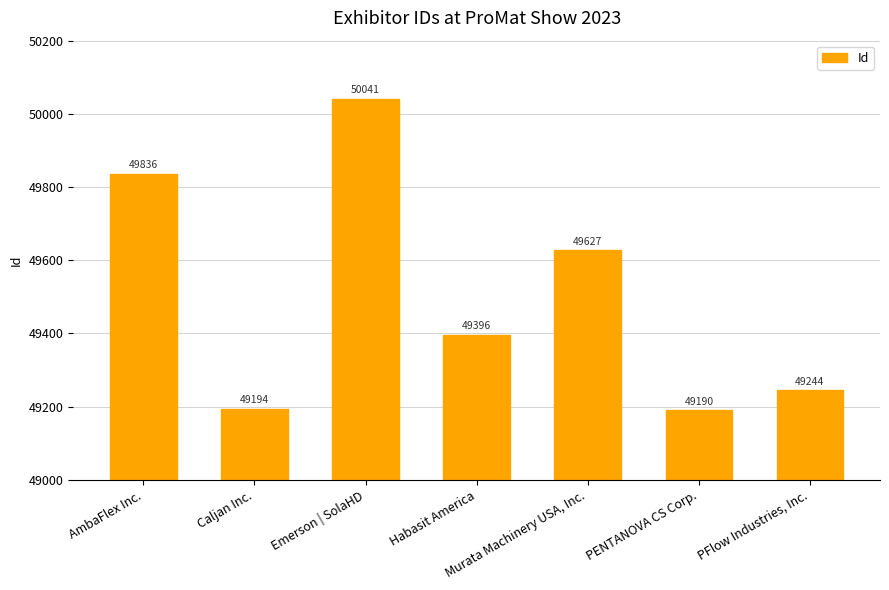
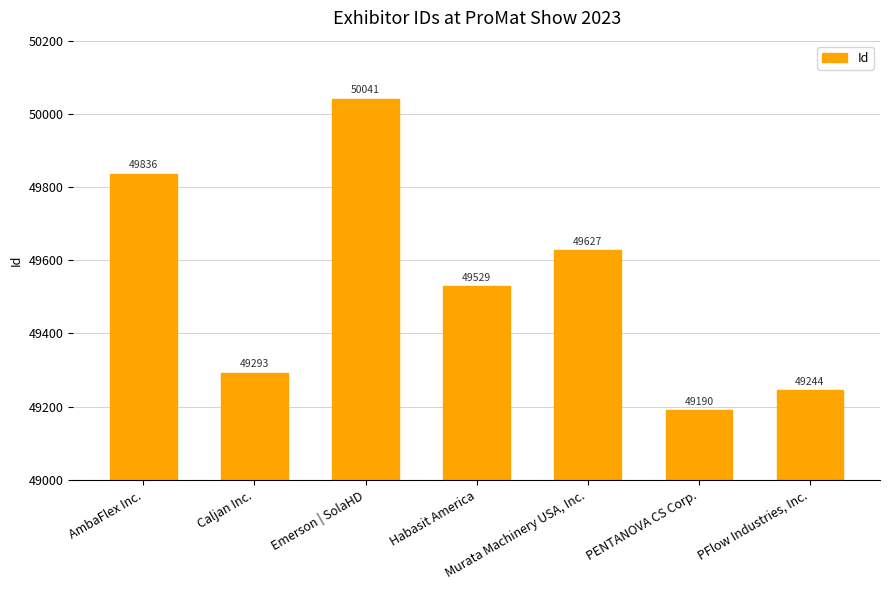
Caljan Inc.: 49194 -> 49293
Habasit America: 49396 -> 49529
